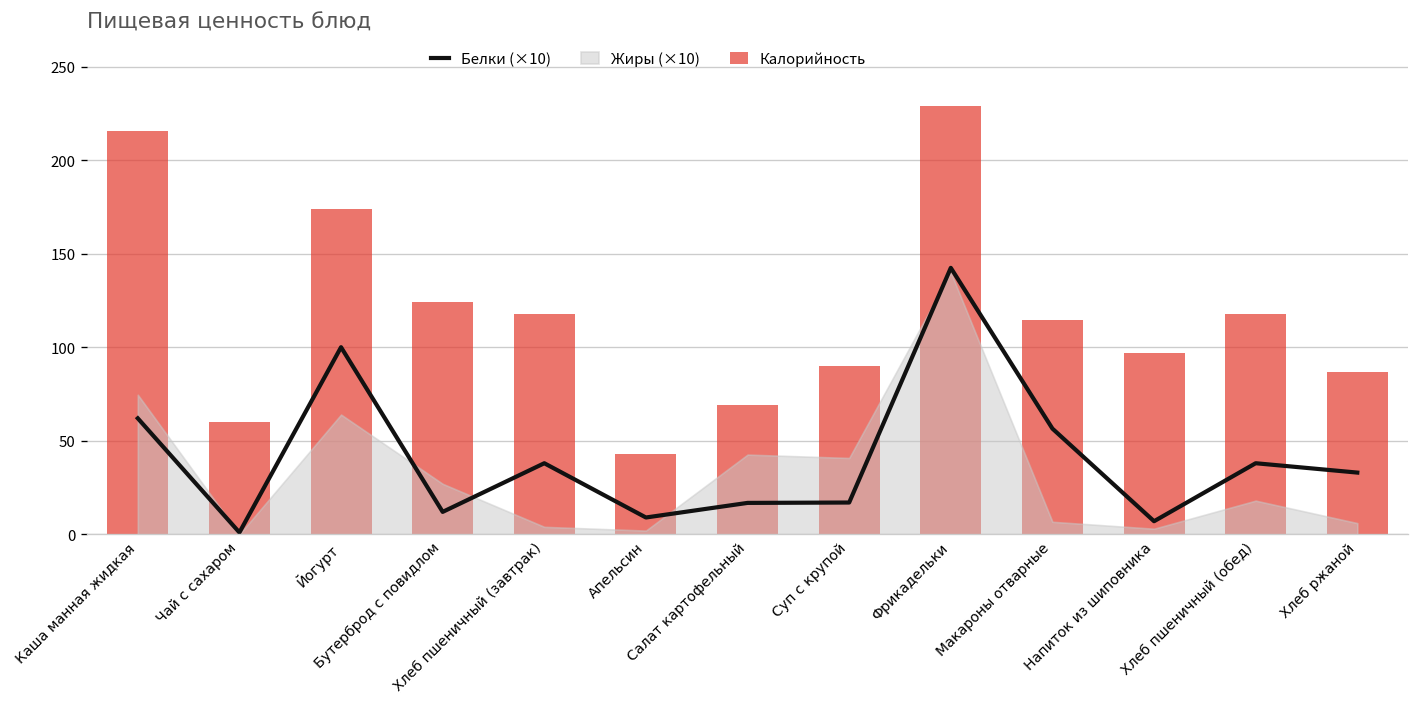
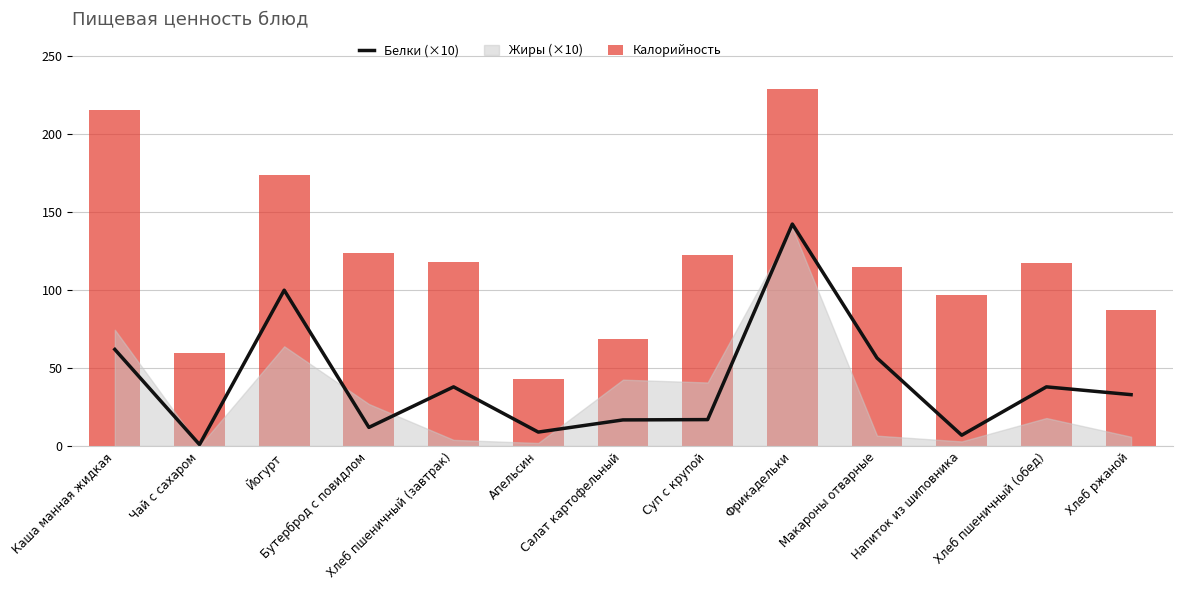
Калорийность, Суп с крупой: 90 -> 122
